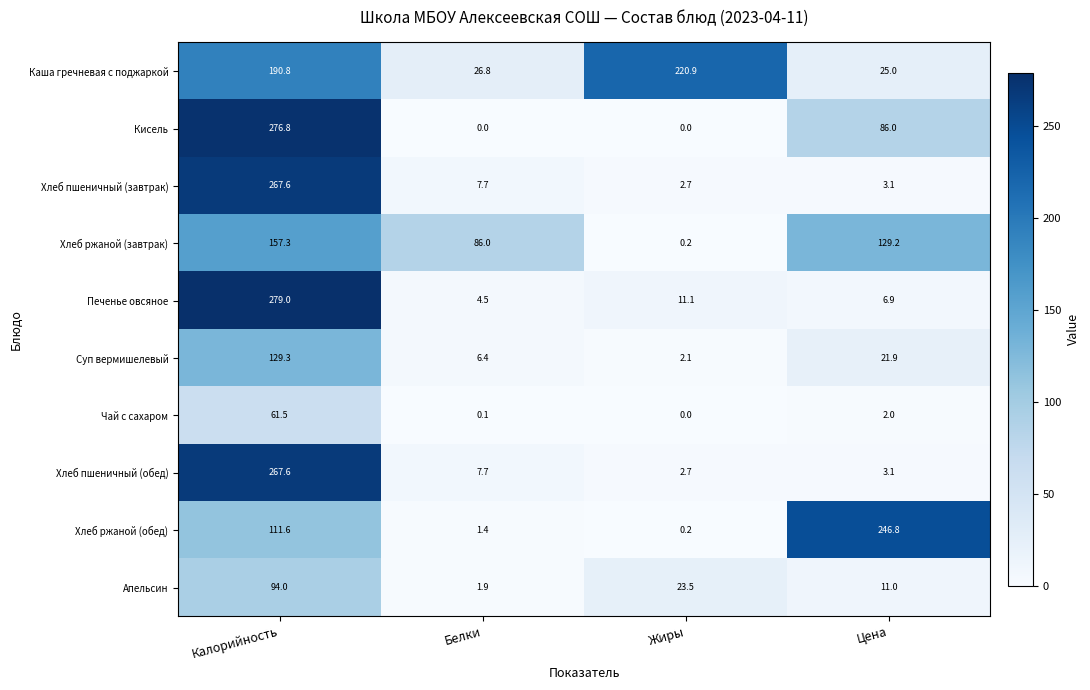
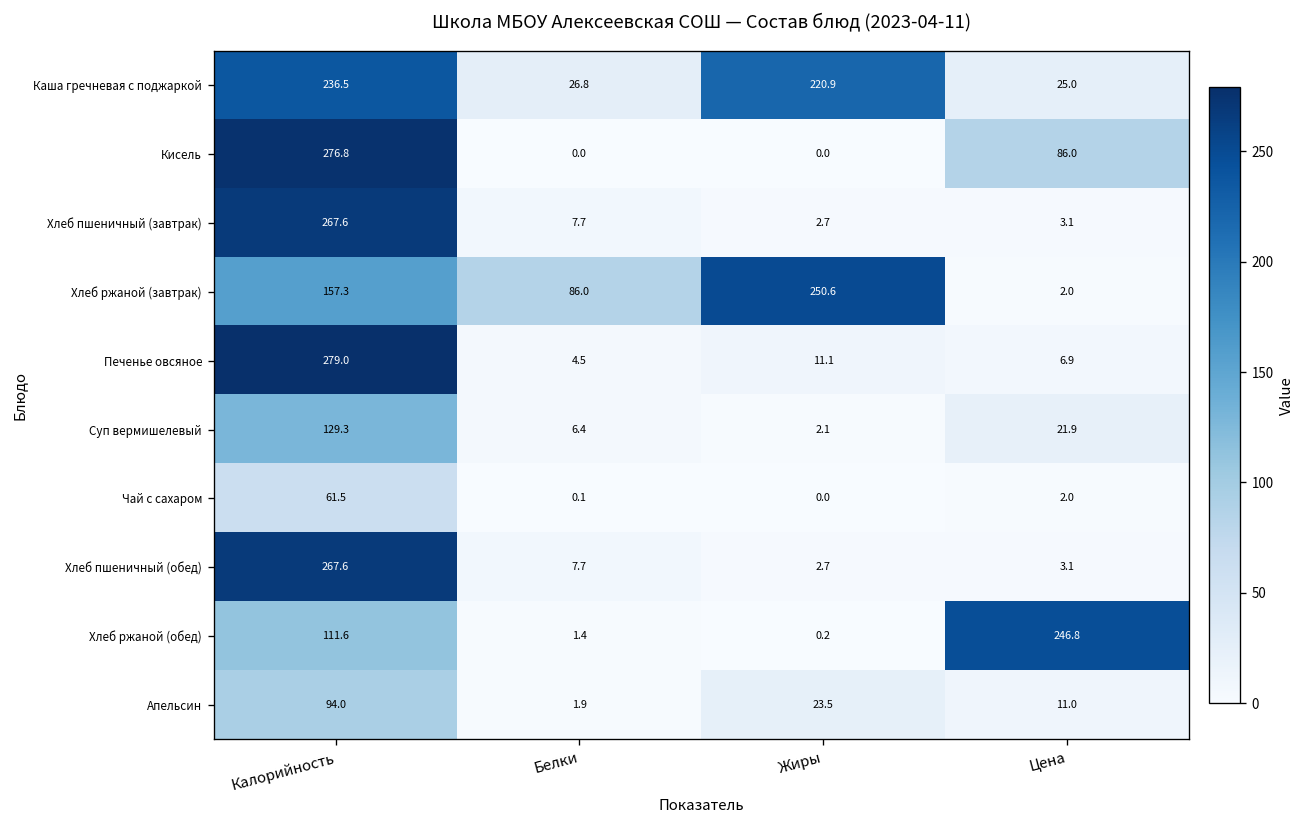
Каша гречневая с поджаркой, Калорийность: 190.8 -> 236.5
Хлеб ржаной (завтрак), Жиры: 0.2 -> 250.6
Хлеб ржаной (завтрак), Цена: 129.2 -> 2.0
